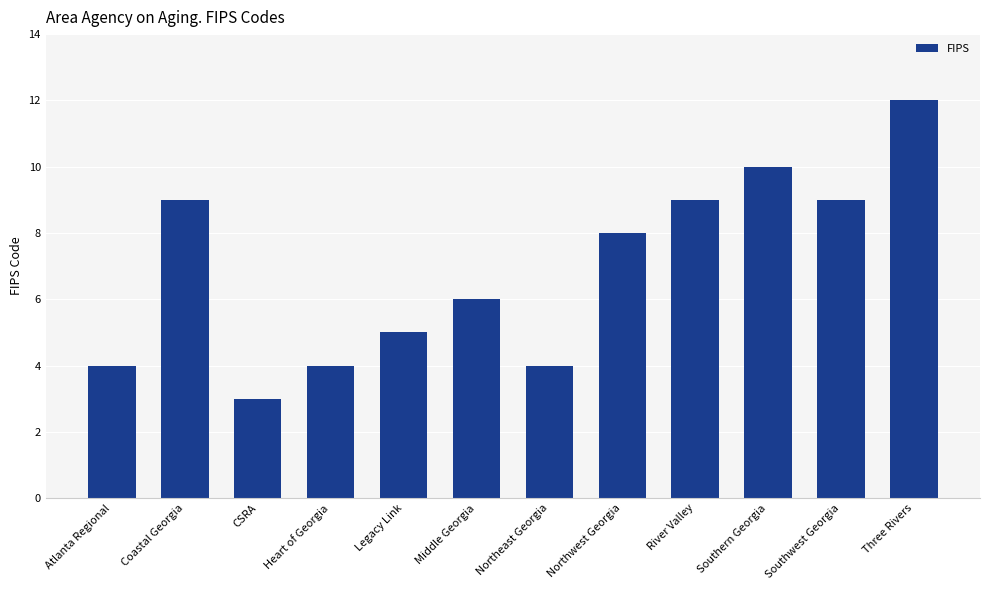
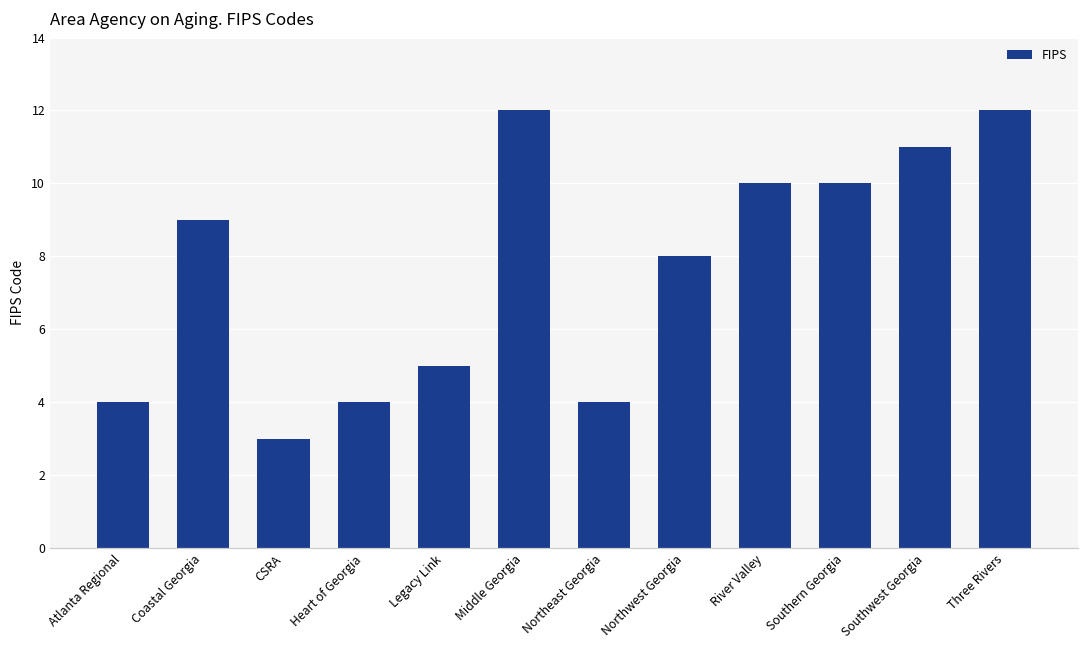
Middle Georgia: 6 -> 12
River Valley: 9 -> 10
Southwest Georgia: 9 -> 11
